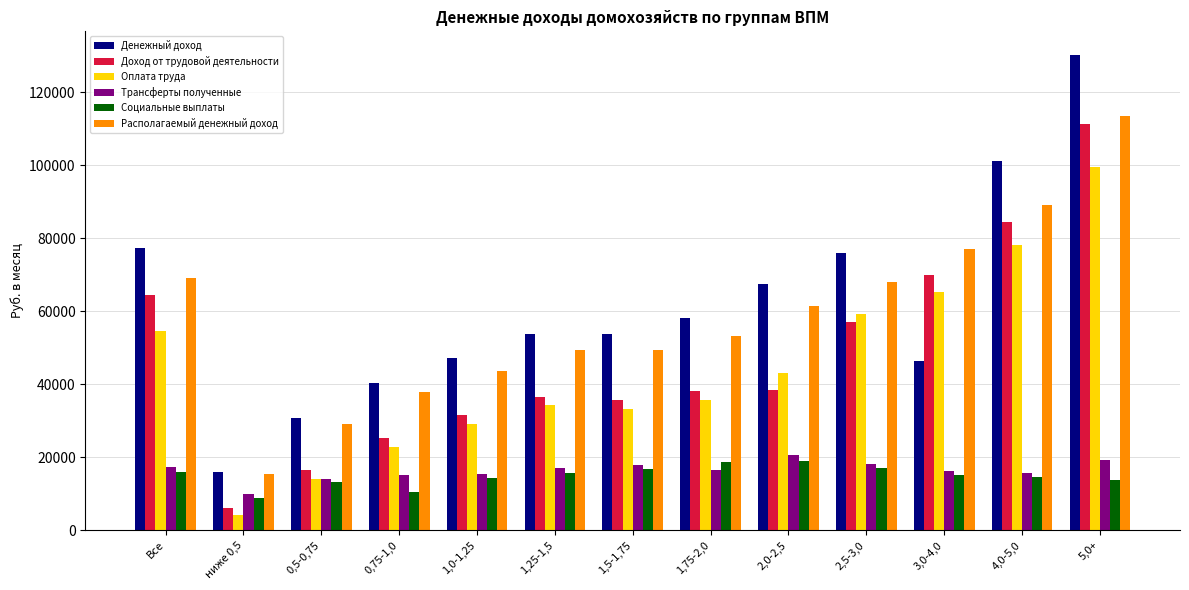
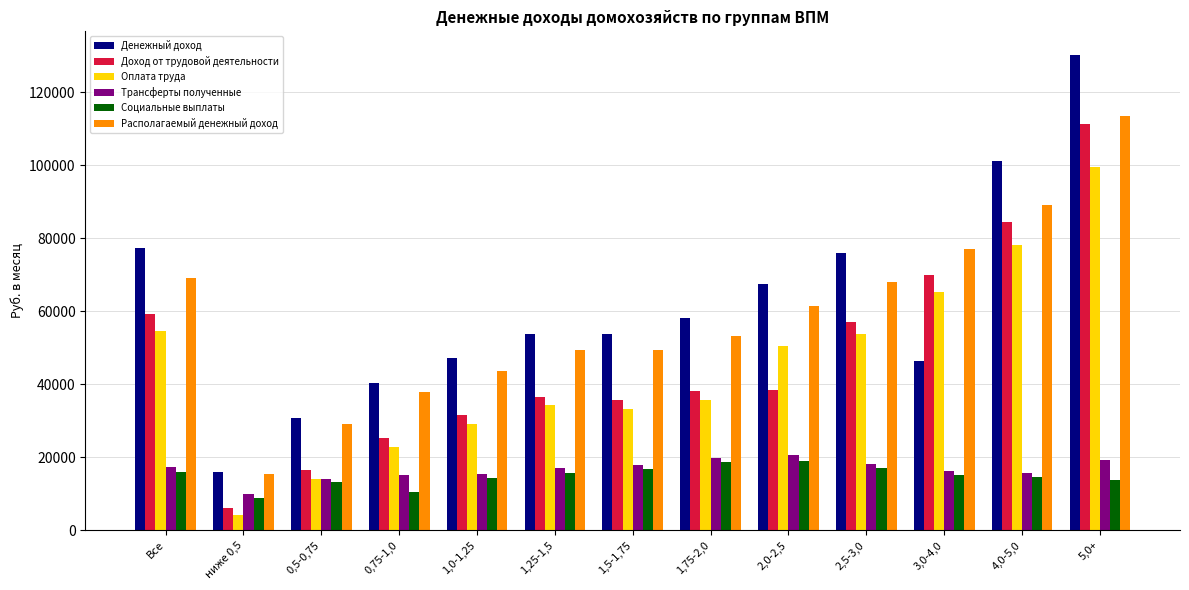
Доход от трудовой деятельности, Все: 65000 -> 59000
Трансферты полученные, 1,75-2,0: 16000 -> 20000
Оплата труда, 2,0-2,5: 43000 -> 51000
Оплата труда, 2,5-3,0: 59000 -> 54000
